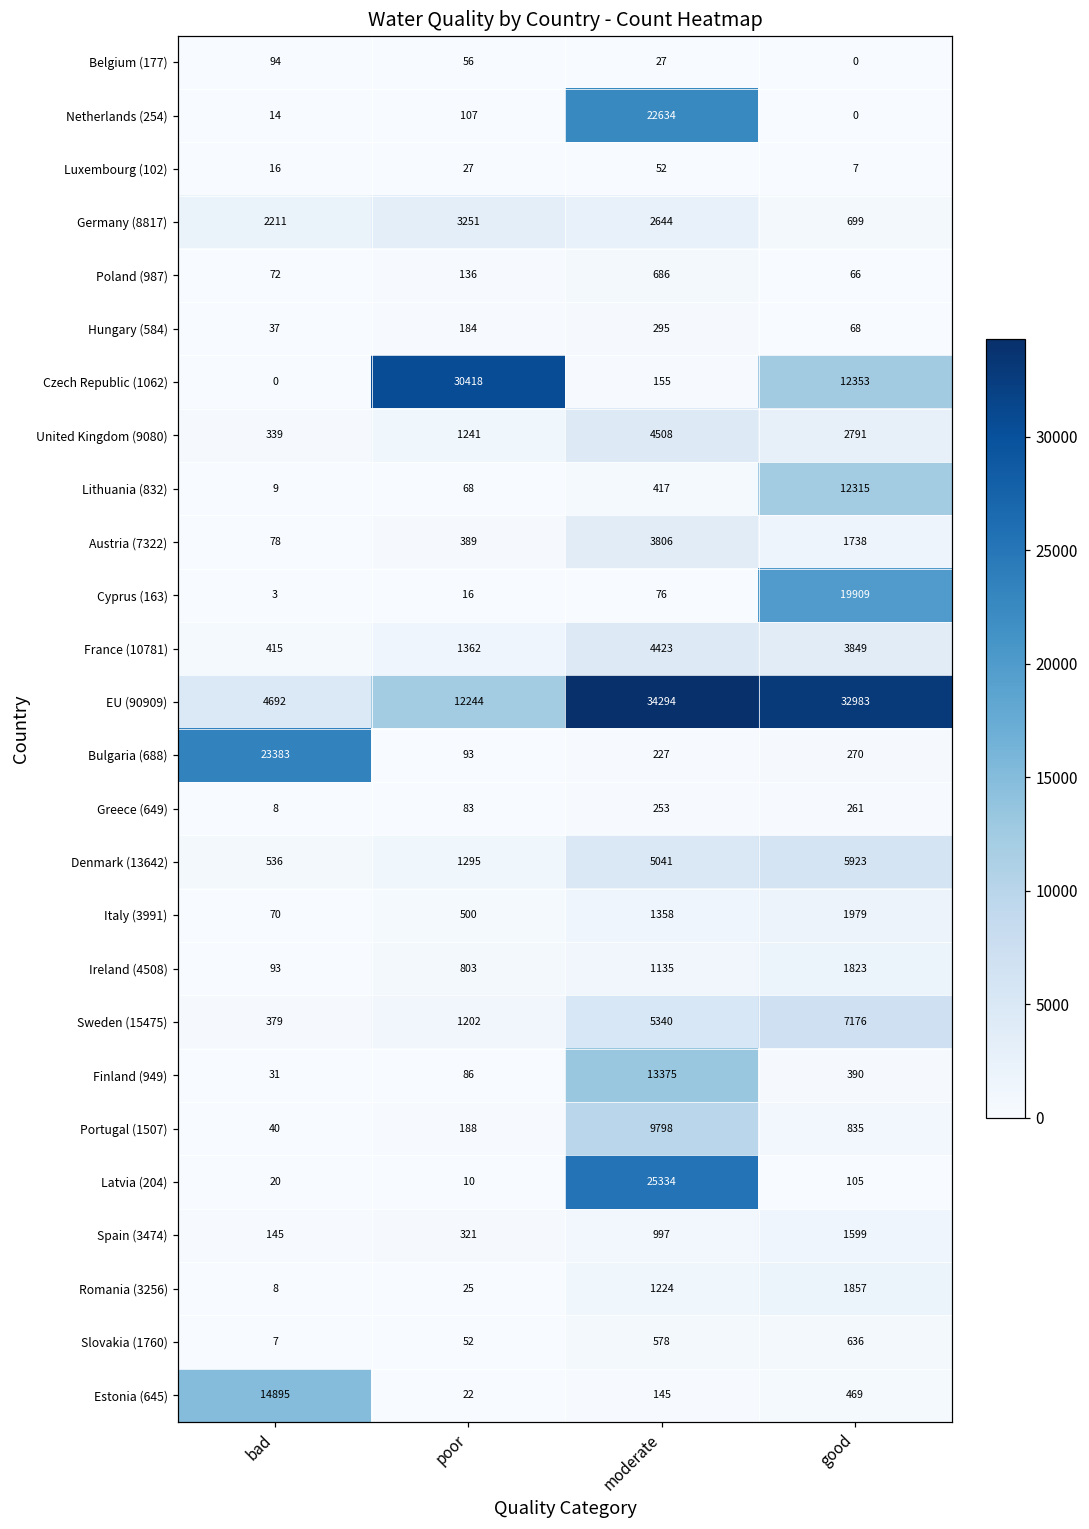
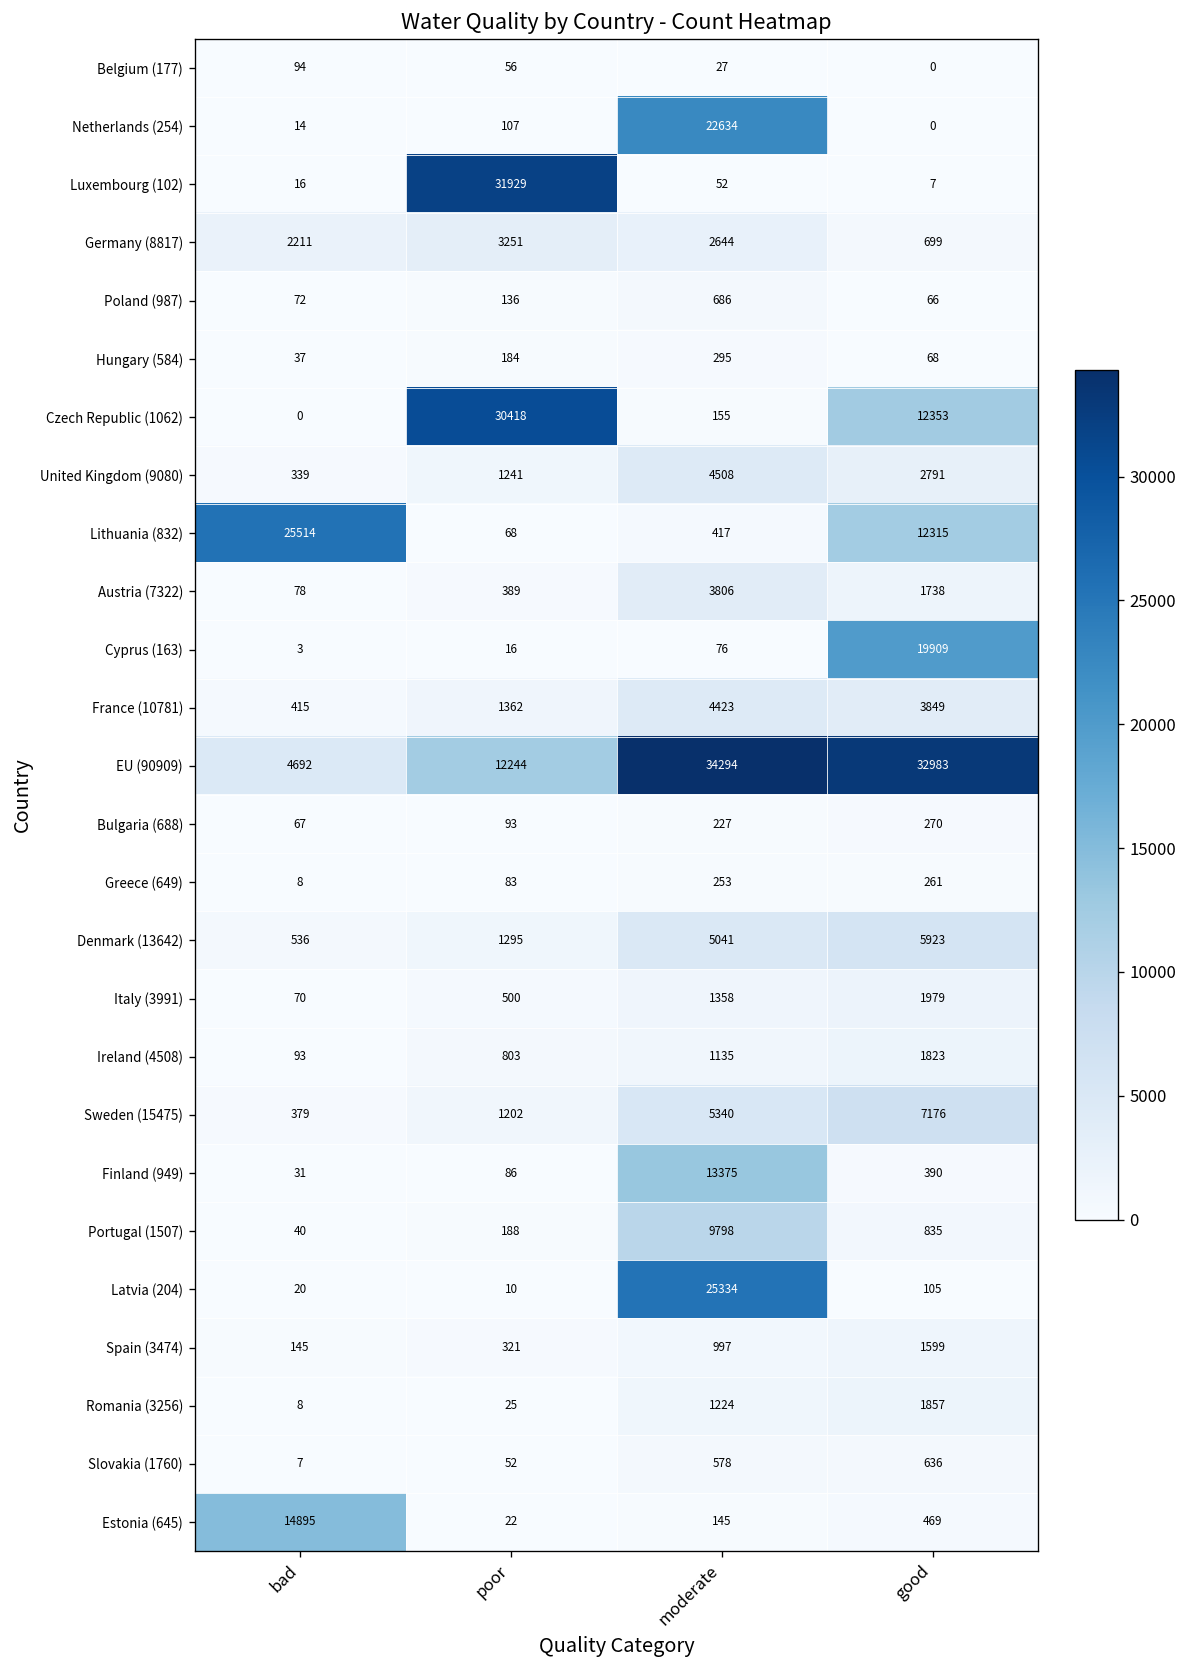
Luxembourg (102), poor: 27 -> 31929
Lithuania (832), bad: 9 -> 25514
Bulgaria (688), bad: 23383 -> 67
